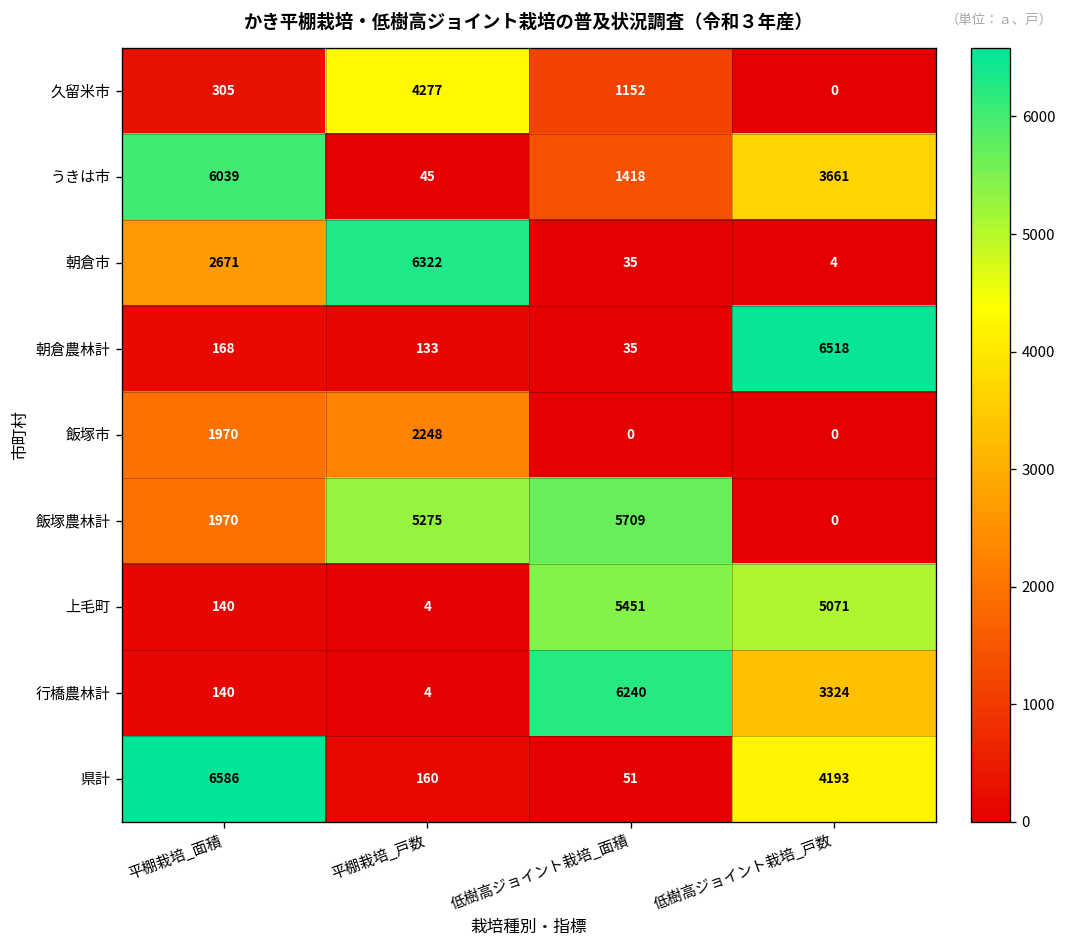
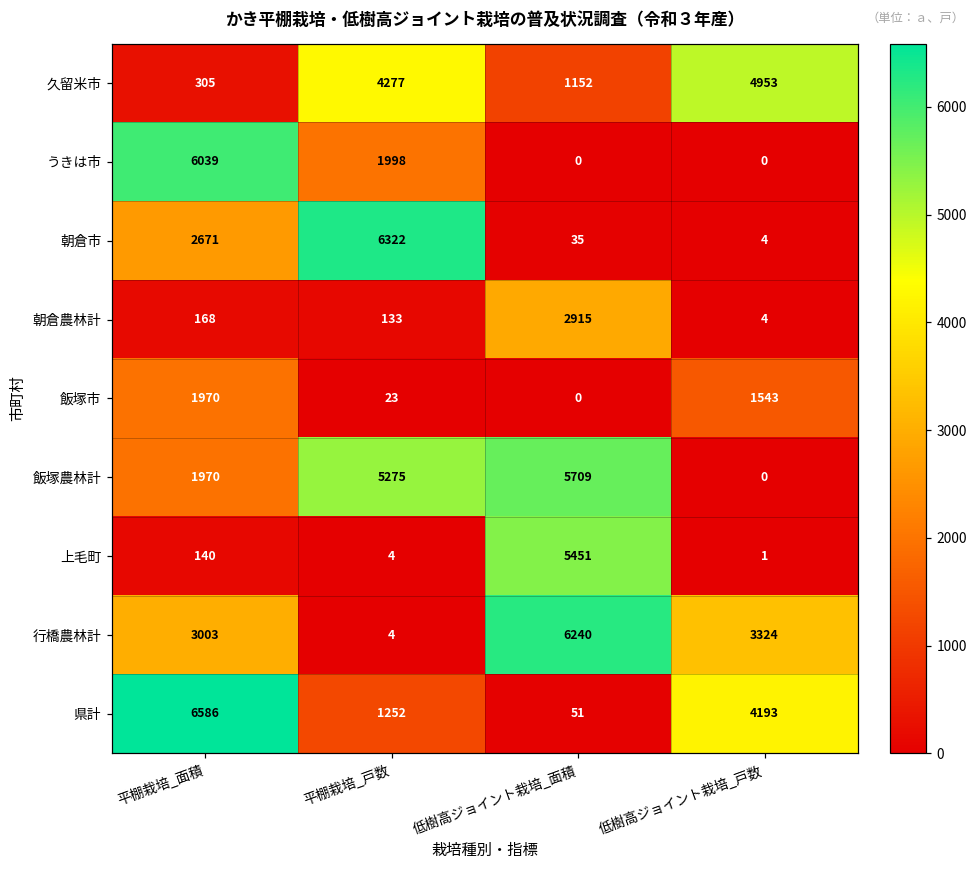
久留米市, 低樹高ジョイント栽培_戸数: 0 -> 4953
うきは市, 平棚栽培_戸数: 45 -> 1998
うきは市, 低樹高ジョイント栽培_面積: 1418 -> 0
うきは市, 低樹高ジョイント栽培_戸数: 3661 -> 0
朝倉農林計, 低樹高ジョイント栽培_面積: 35 -> 2915
朝倉農林計, 低樹高ジョイント栽培_戸数: 6518 -> 4
飯塚市, 平棚栽培_戸数: 2248 -> 23
飯塚市, 低樹高ジョイント栽培_戸数: 0 -> 1543
上毛町, 低樹高ジョイント栽培_戸数: 5071 -> 1
行橋農林計, 平棚栽培_面積: 140 -> 3003
県計, 平棚栽培_戸数: 160 -> 1252
